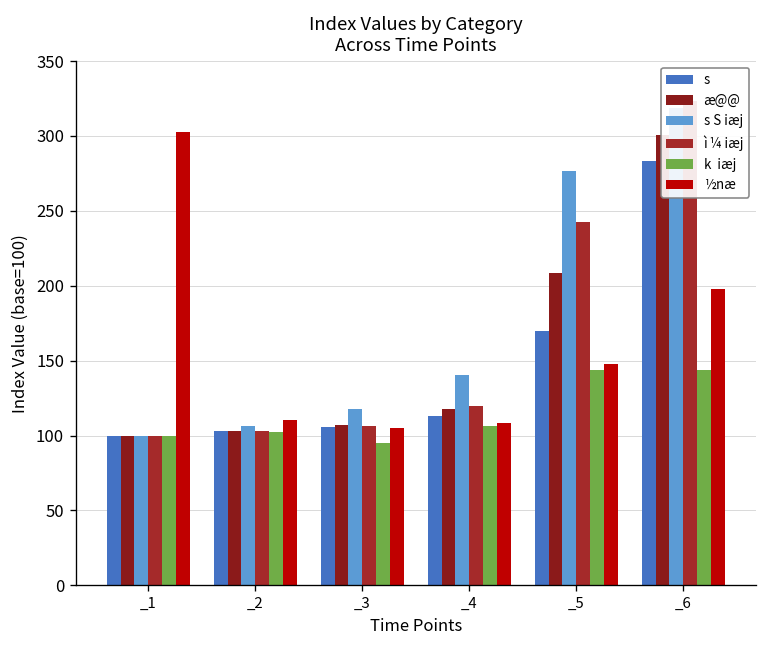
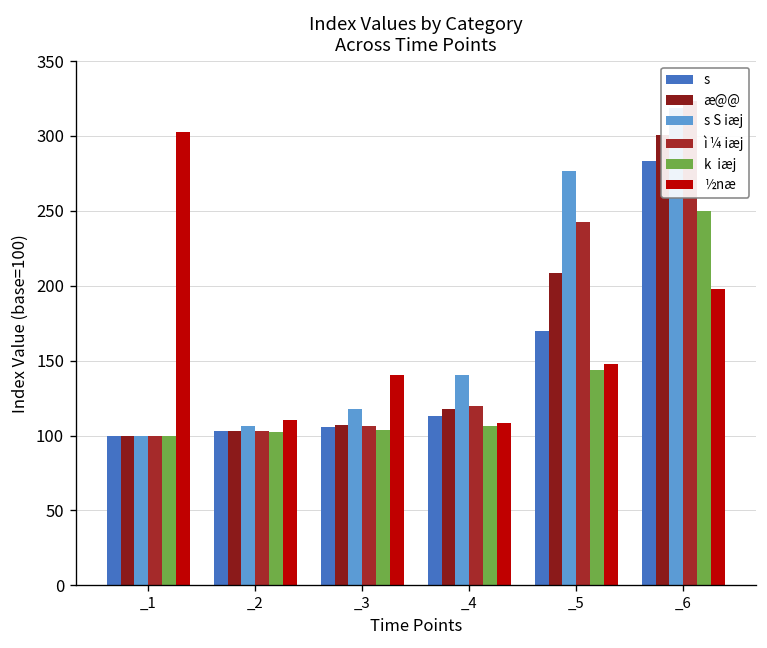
k iæj, _3: 95 -> 104
½næ, _3: 105 -> 141
k iæj, _6: 144 -> 250
